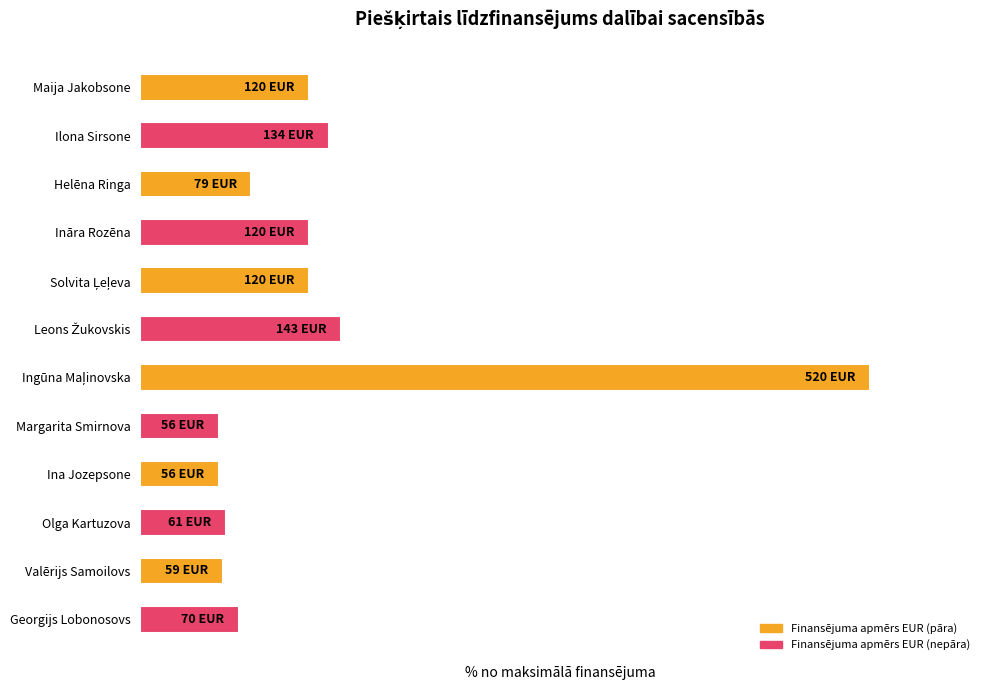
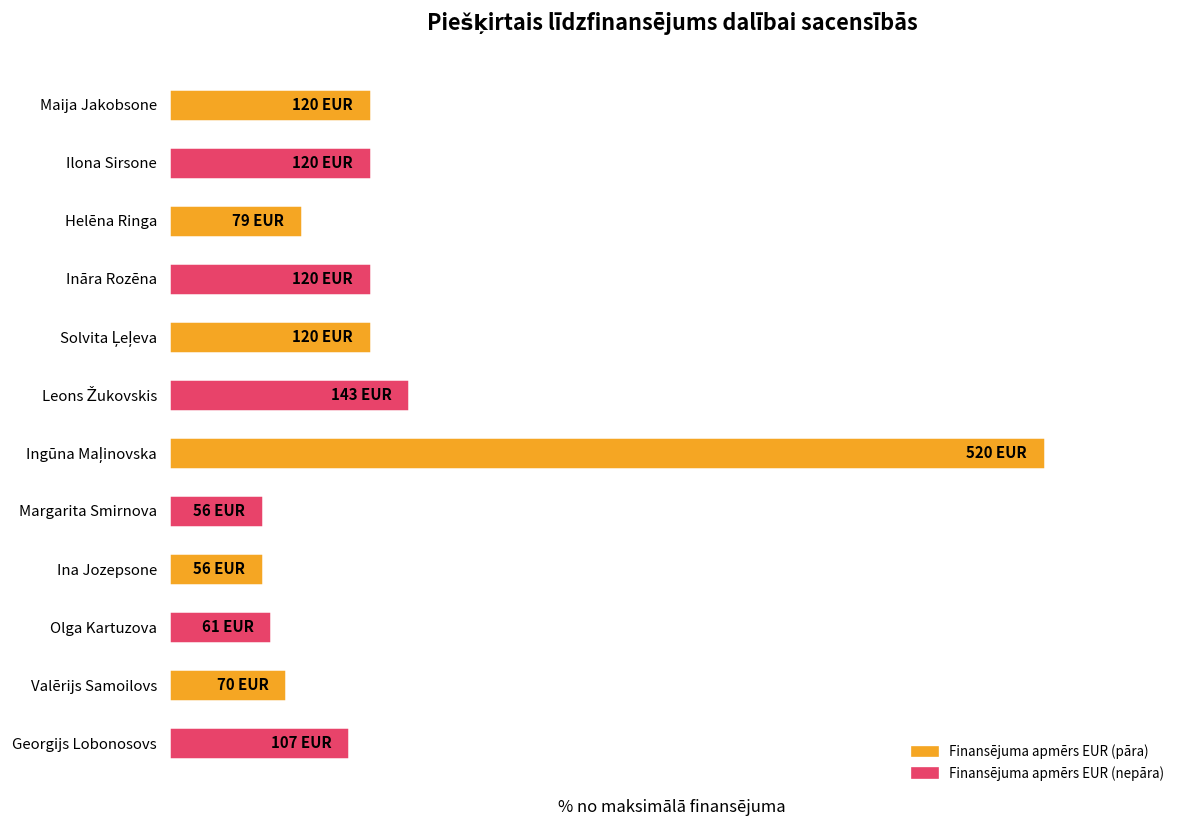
Ilona Sirsone: 134 -> 120
Valērijs Samoilovs: 59 -> 70
Georgijs Lobonosovs: 70 -> 107
